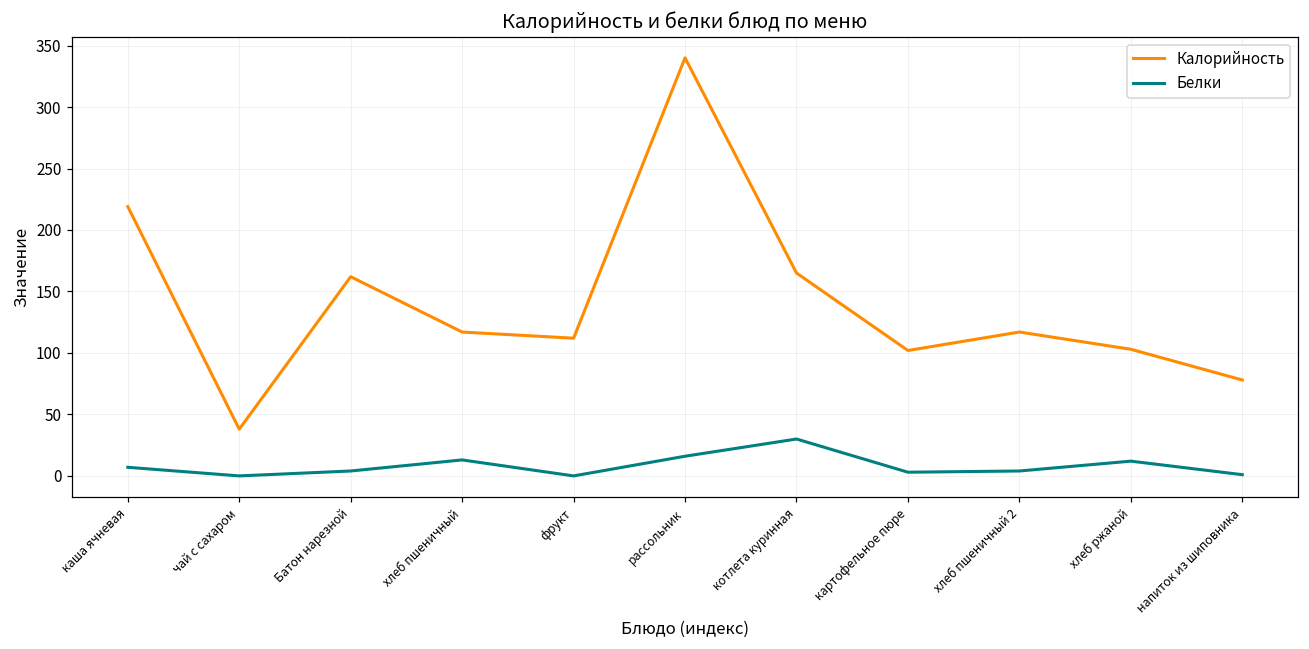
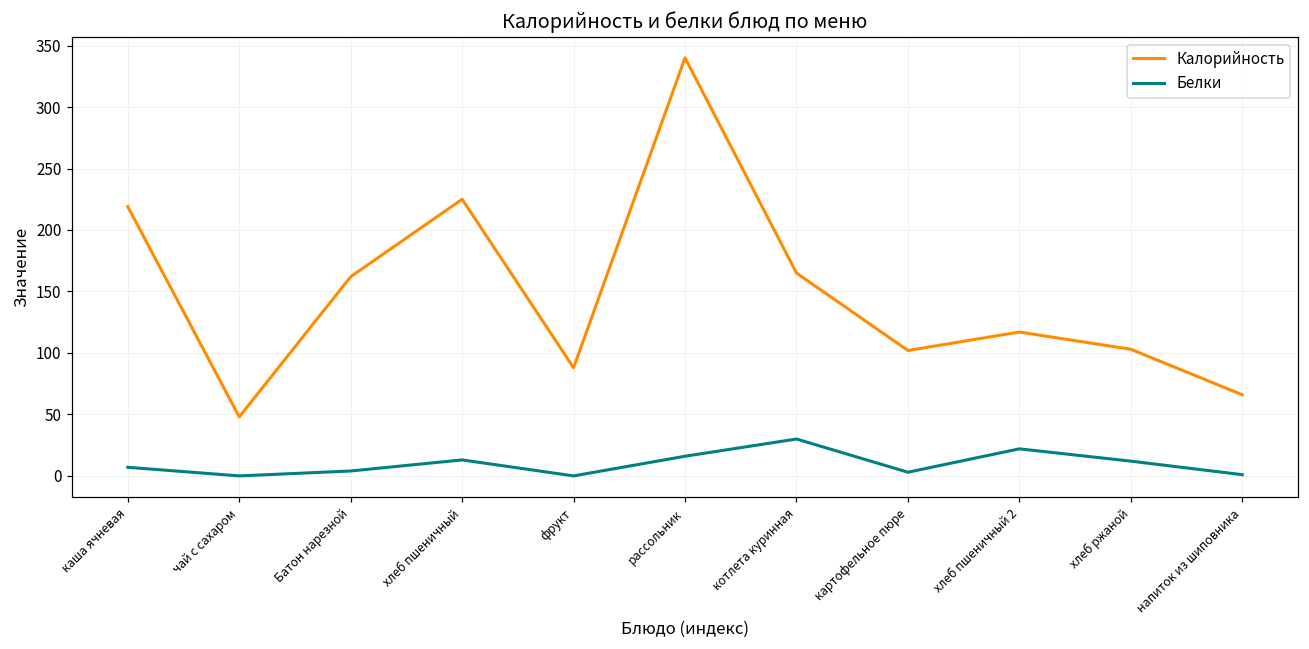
Калорийность, чай с сахаром: 38 -> 48
Калорийность, хлеб пшеничный: 117 -> 225
Калорийность, фрукт: 112 -> 88
Белки, хлеб пшеничный 2: 4 -> 22
Калорийность, напиток из шиповника: 78 -> 66
